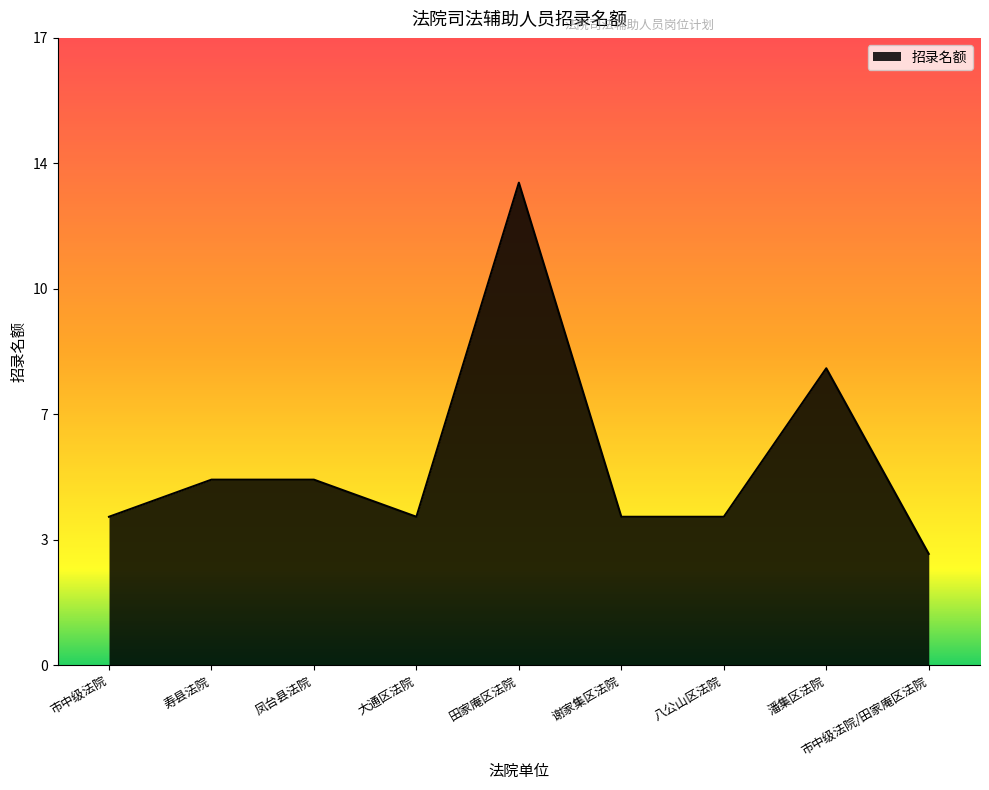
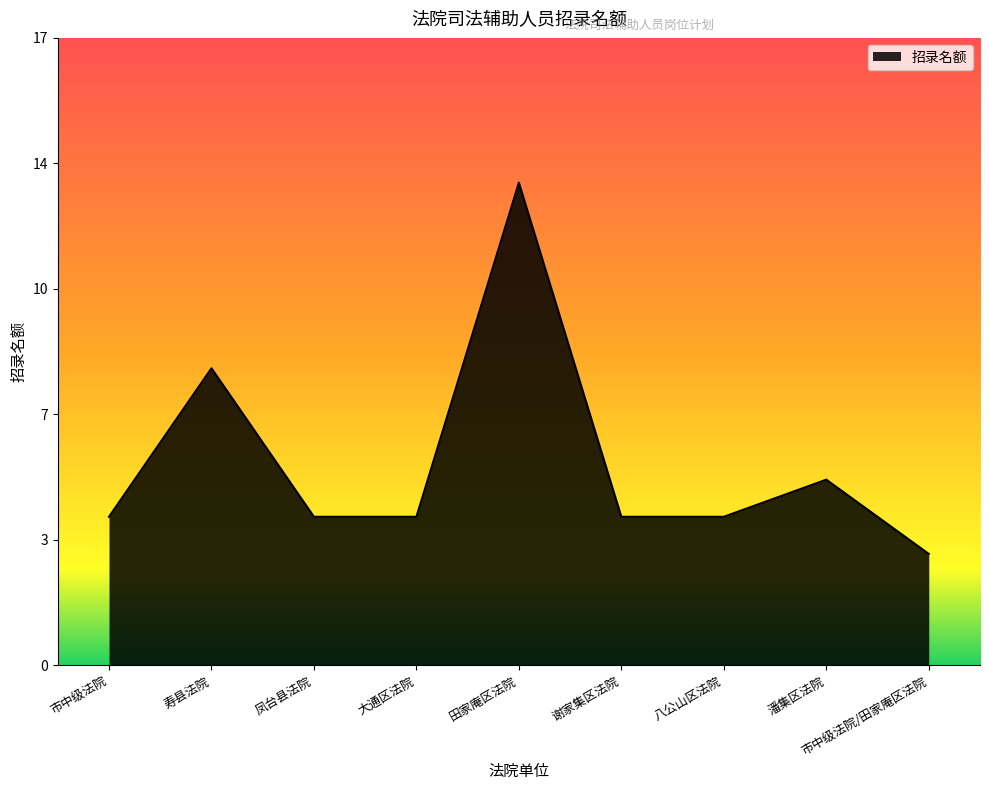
寿县法院: 5 -> 8
凤台县法院: 5 -> 4
潘集区法院: 8 -> 5
